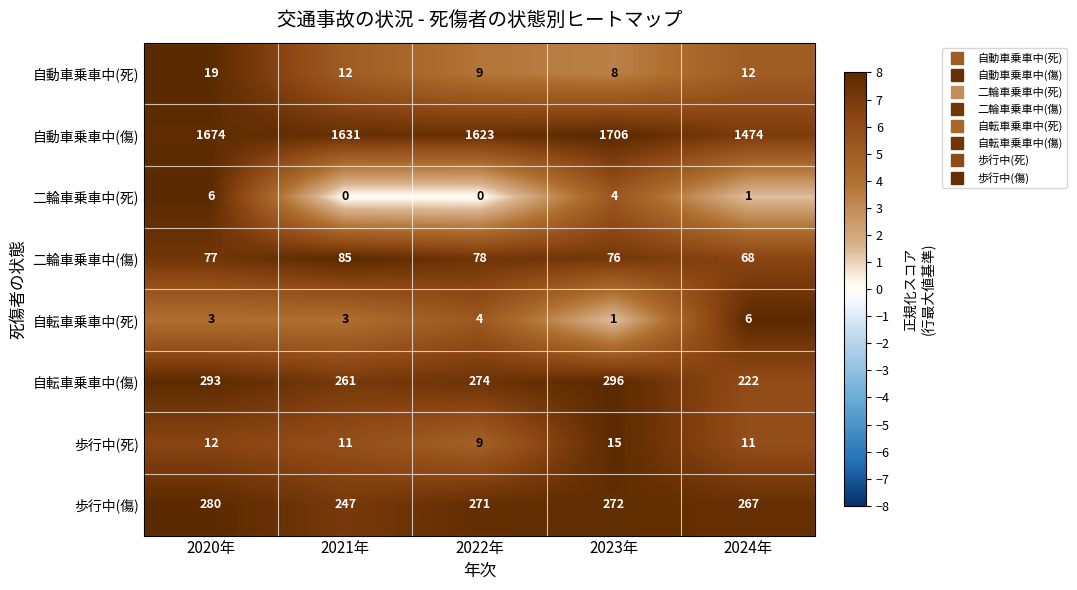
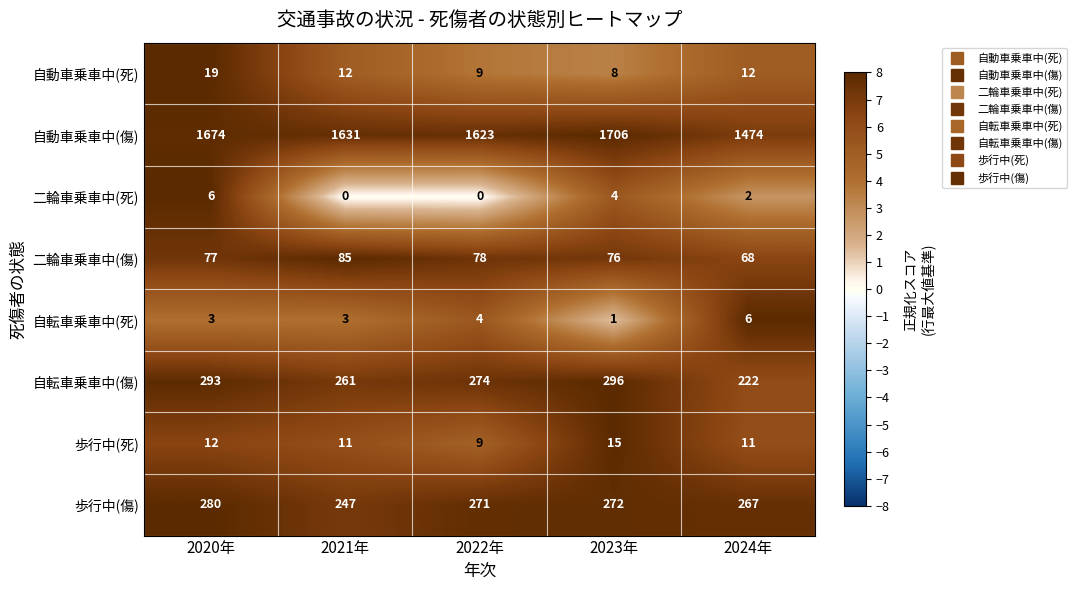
二輪車乗車中(死), 2024年: 1 -> 2
